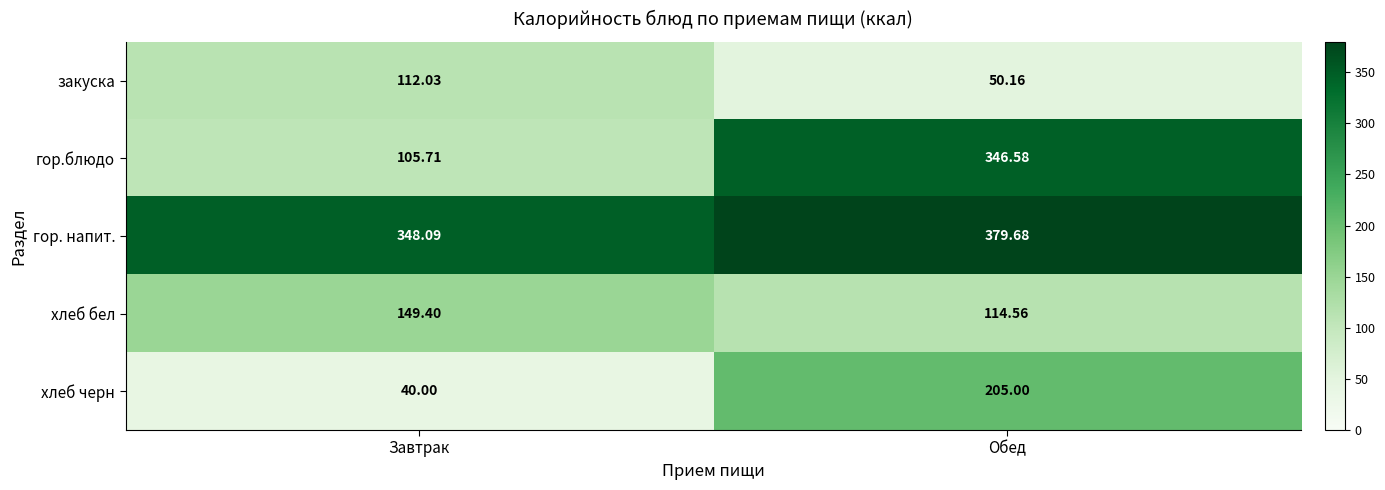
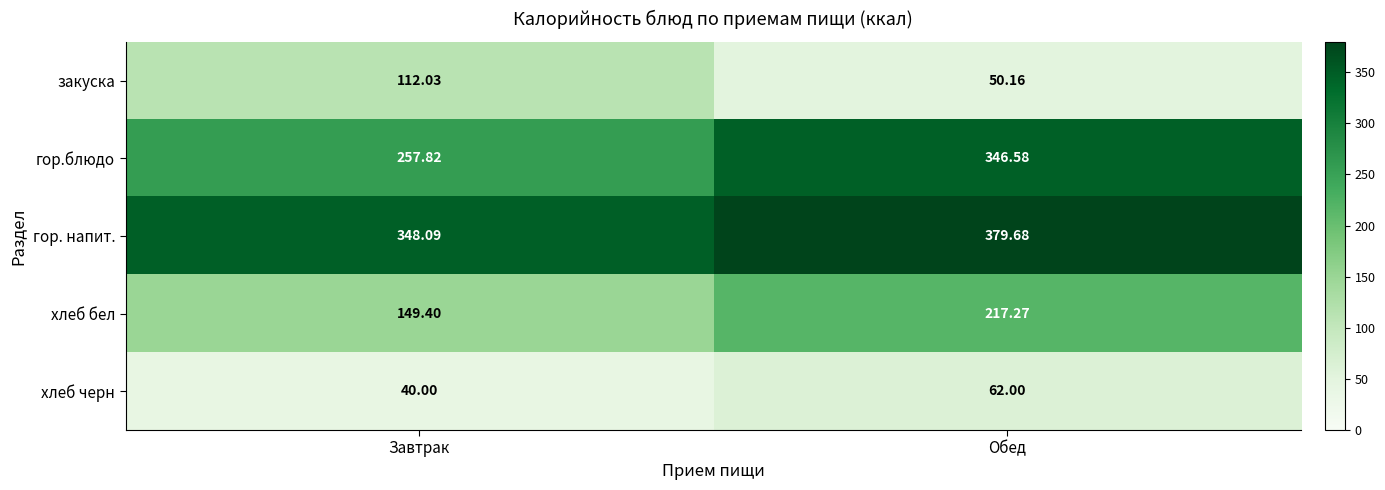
гор.блюдо, Завтрак: 105.71 -> 257.82
хлеб бел, Обед: 114.56 -> 217.27
хлеб черн, Обед: 205.00 -> 62.00
